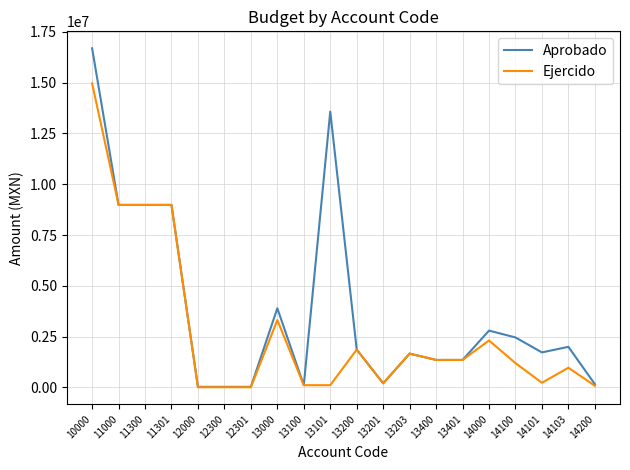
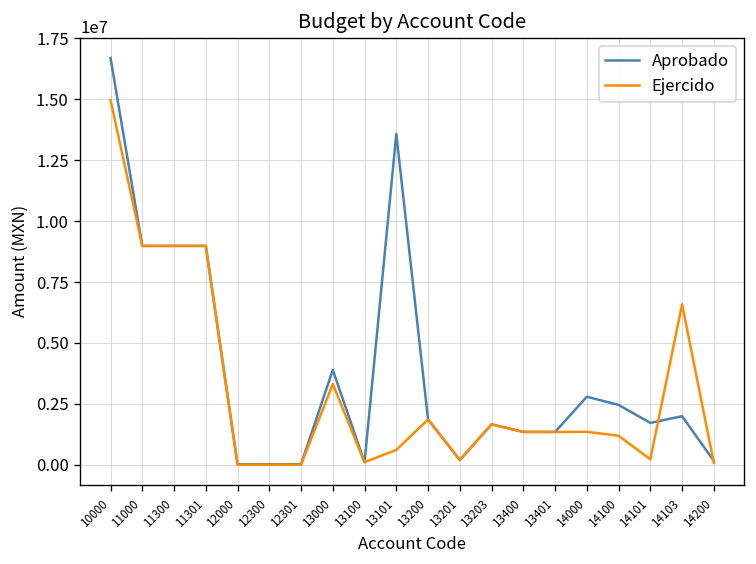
Ejercido, 13101: 100000 -> 600000
Ejercido, 14000: 2300000 -> 1400000
Ejercido, 14103: 1000000 -> 6600000
